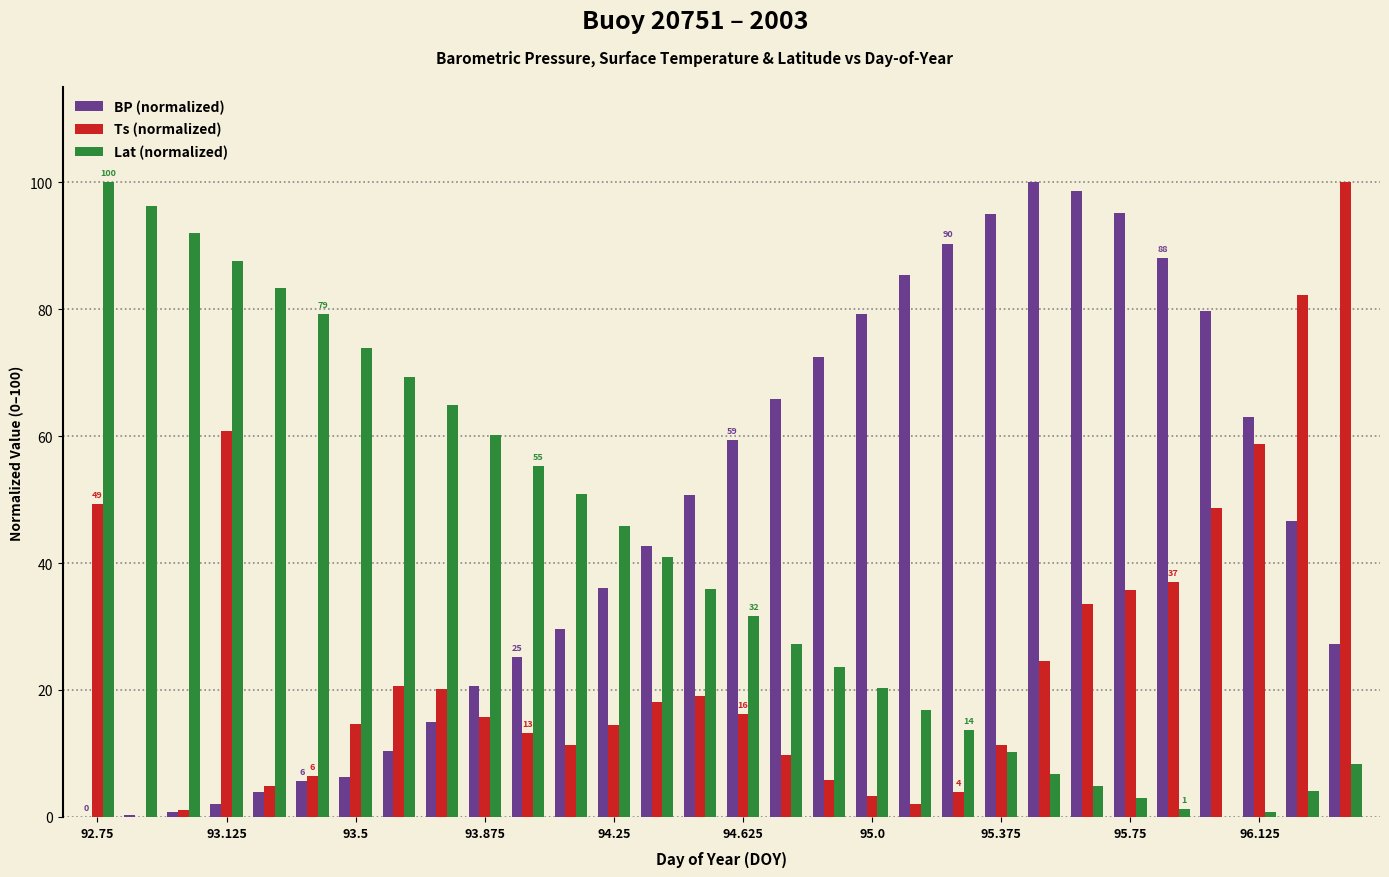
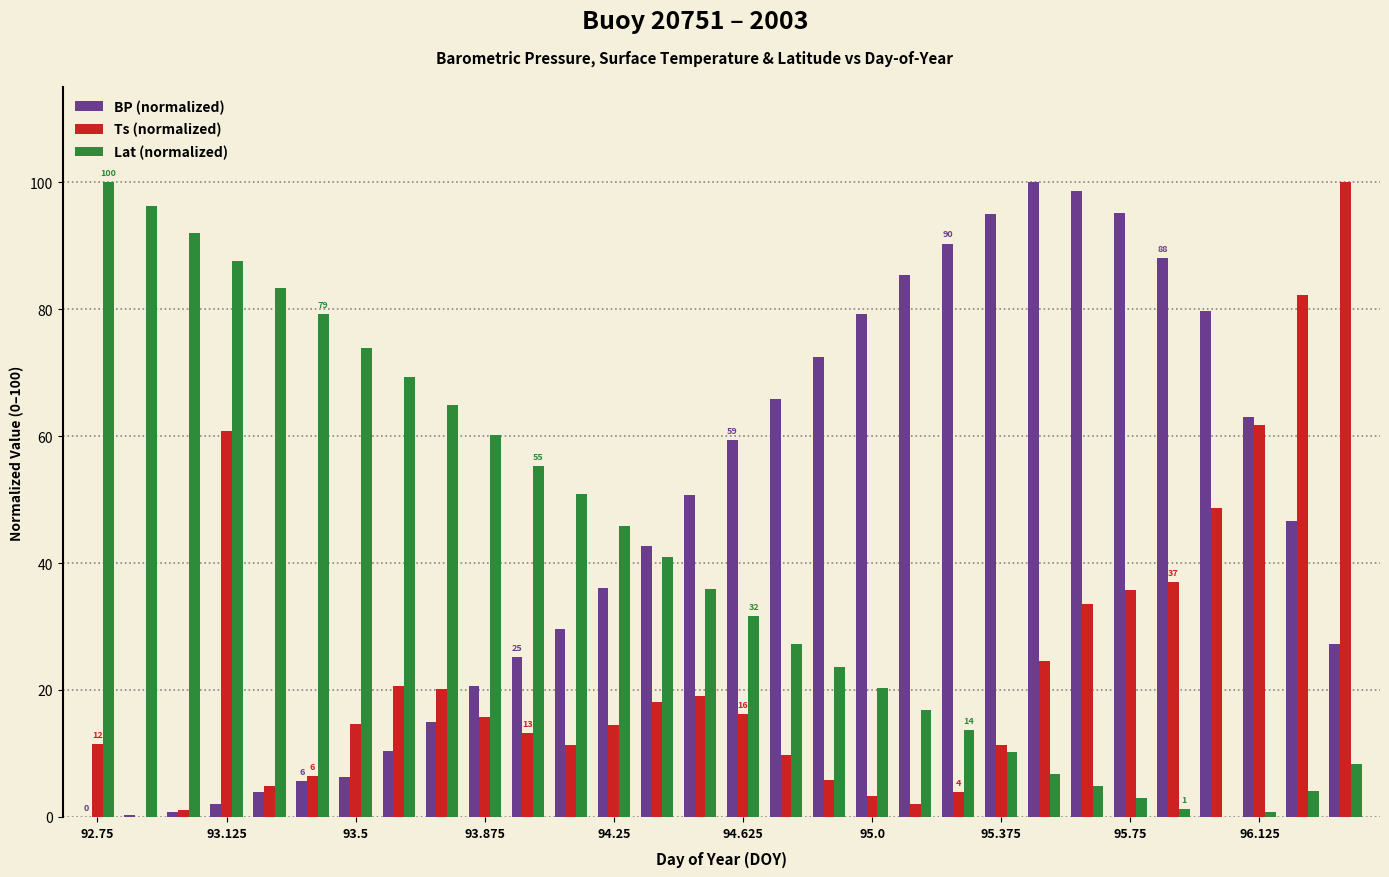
Ts (normalized), 92.75: 49 -> 12
Ts (normalized), 96.125: 59 -> 62
